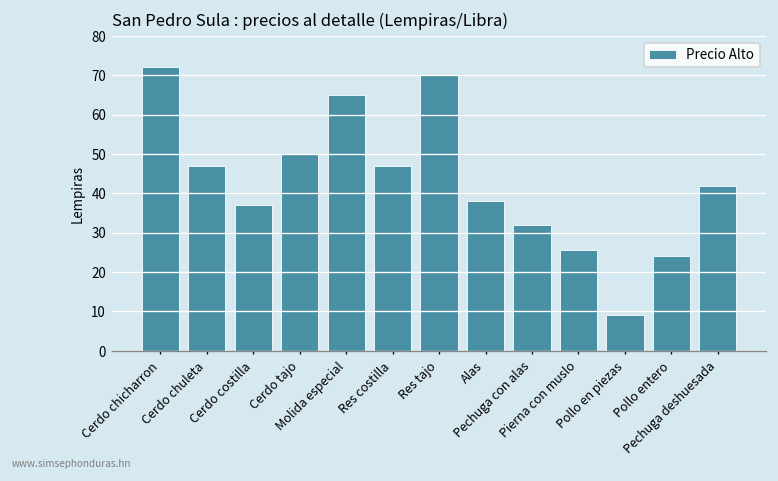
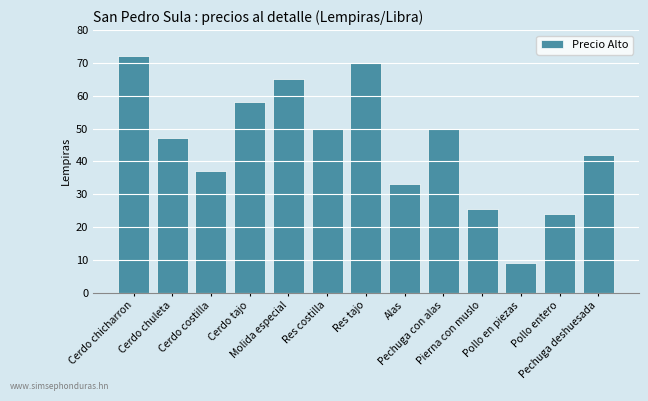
Cerdo tajo: 50 -> 58
Res costilla: 47 -> 50
Alas: 38 -> 33
Pechuga con alas: 32 -> 50
